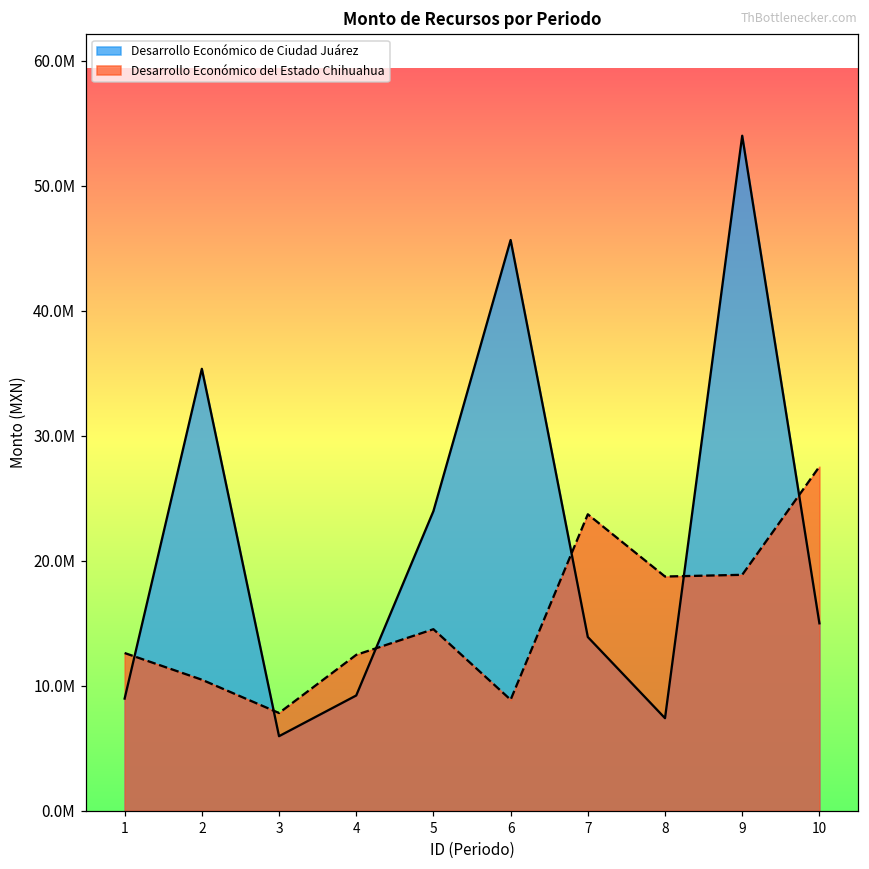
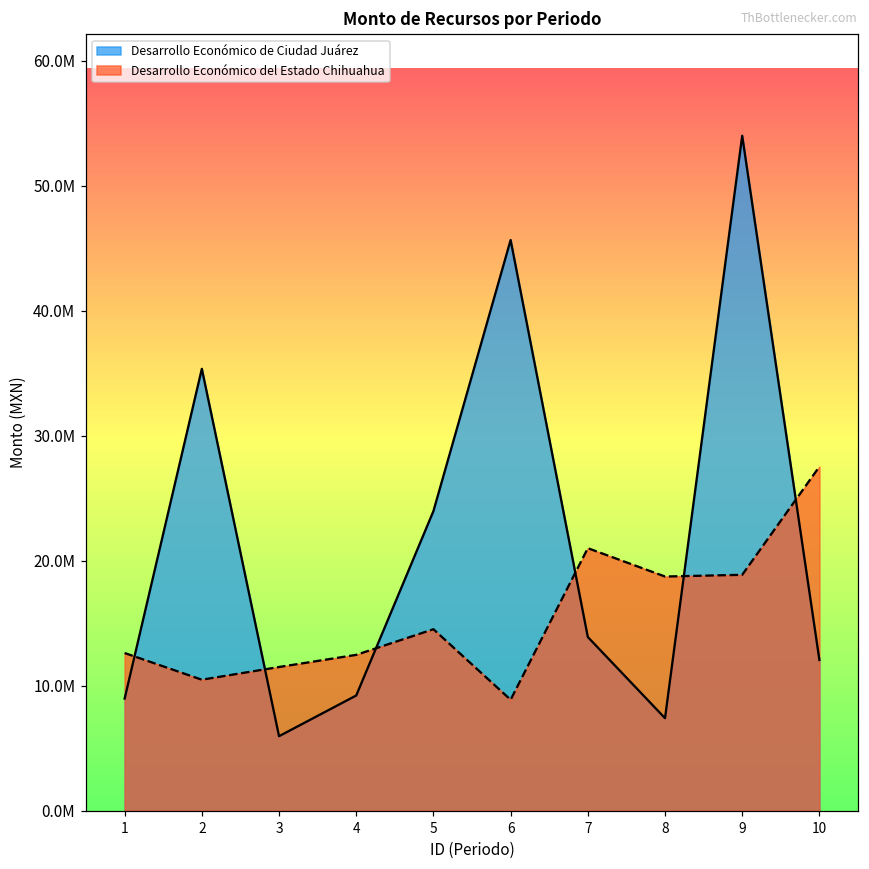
Desarrollo Económico del Estado Chihuahua, 3: 7800000 -> 11500000
Desarrollo Económico del Estado Chihuahua, 7: 23700000 -> 21000000
Desarrollo Económico de Ciudad Juárez, 10: 15000000 -> 12100000
